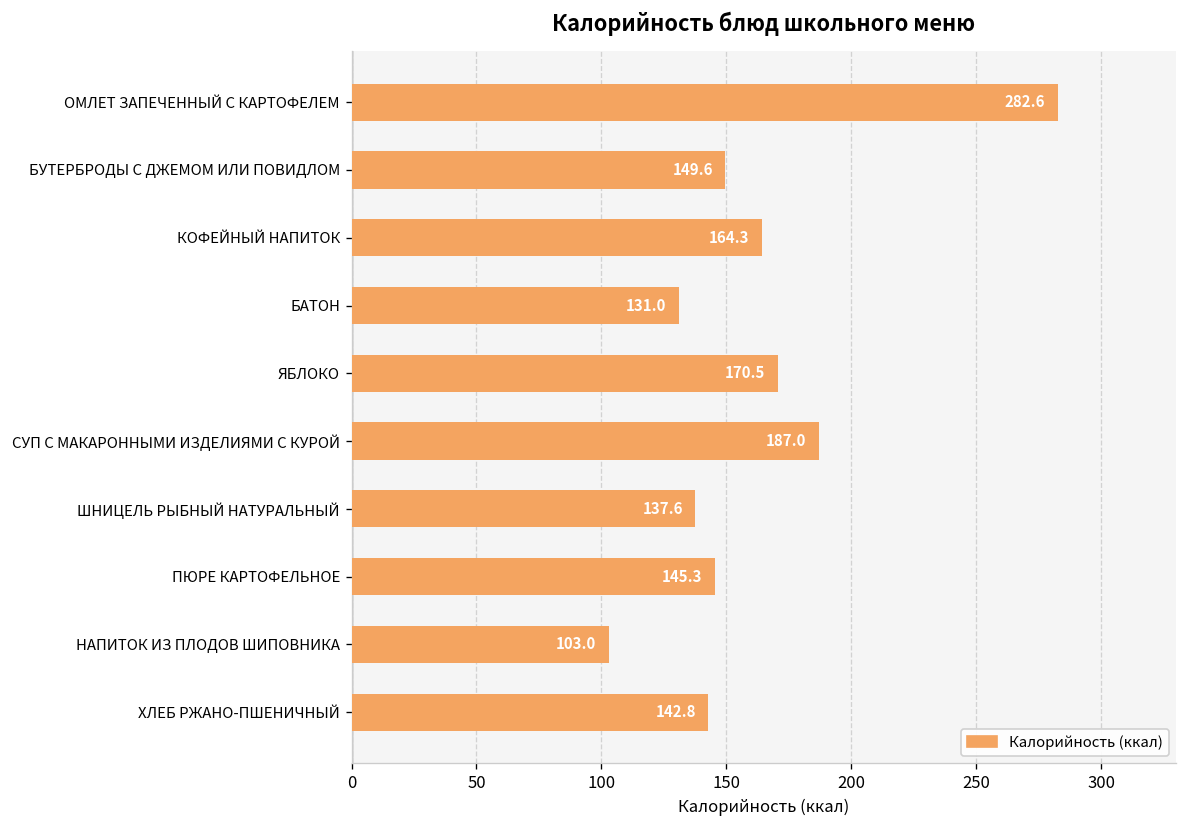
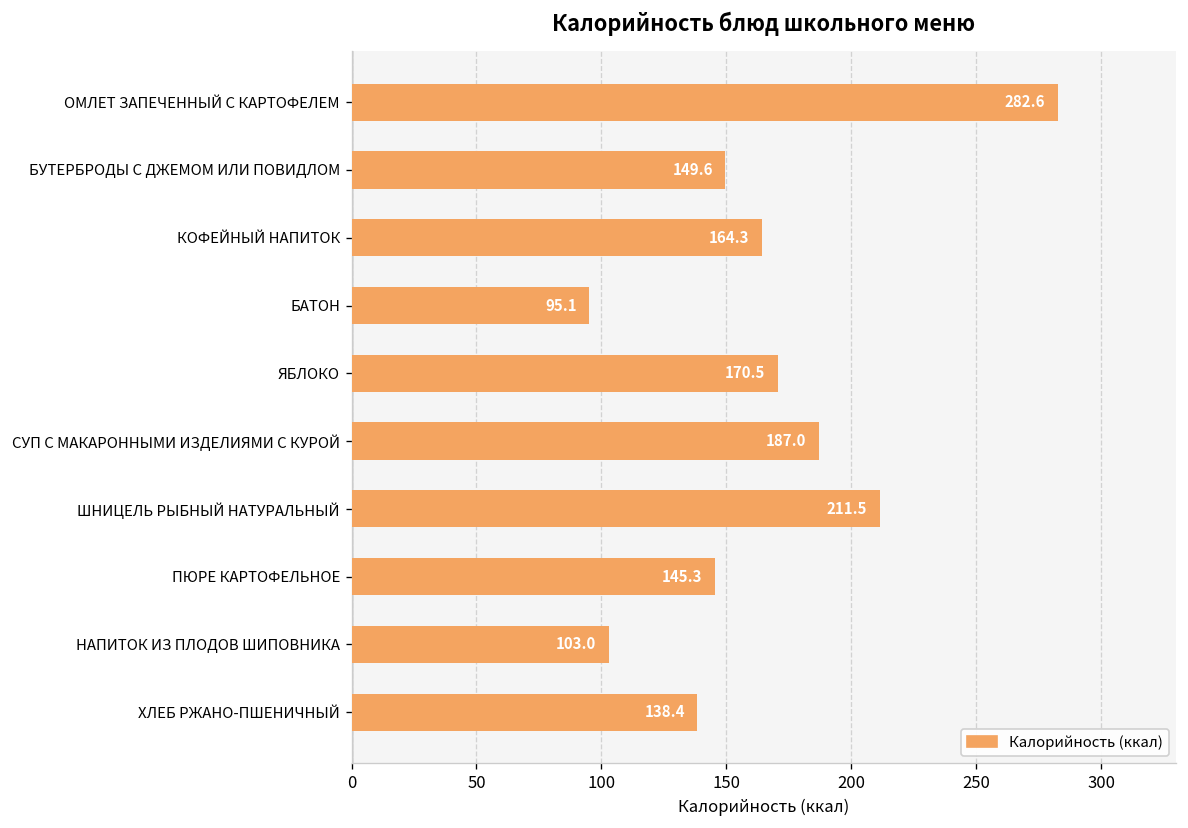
БАТОН: 131.0 -> 95.1
ШНИЦЕЛЬ РЫБНЫЙ НАТУРАЛЬНЫЙ: 137.6 -> 211.5
ХЛЕБ РЖАНО-ПШЕНИЧНЫЙ: 142.8 -> 138.4
